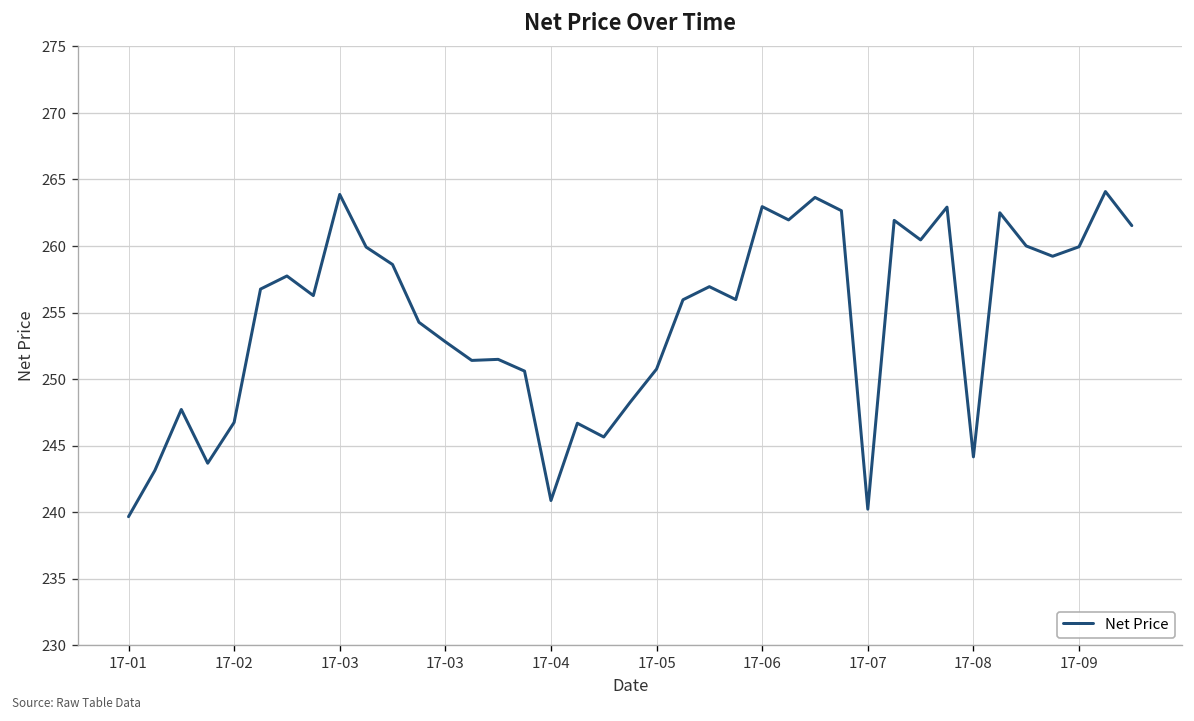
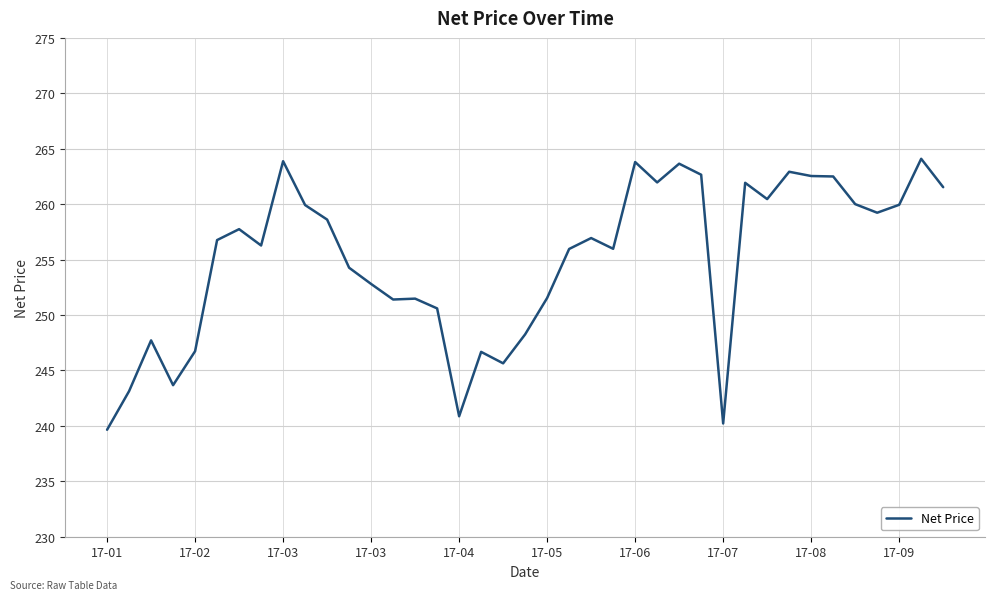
17-05: 250.8 -> 251.5
17-06: 263.0 -> 263.8
17-08: 244.1 -> 262.5
